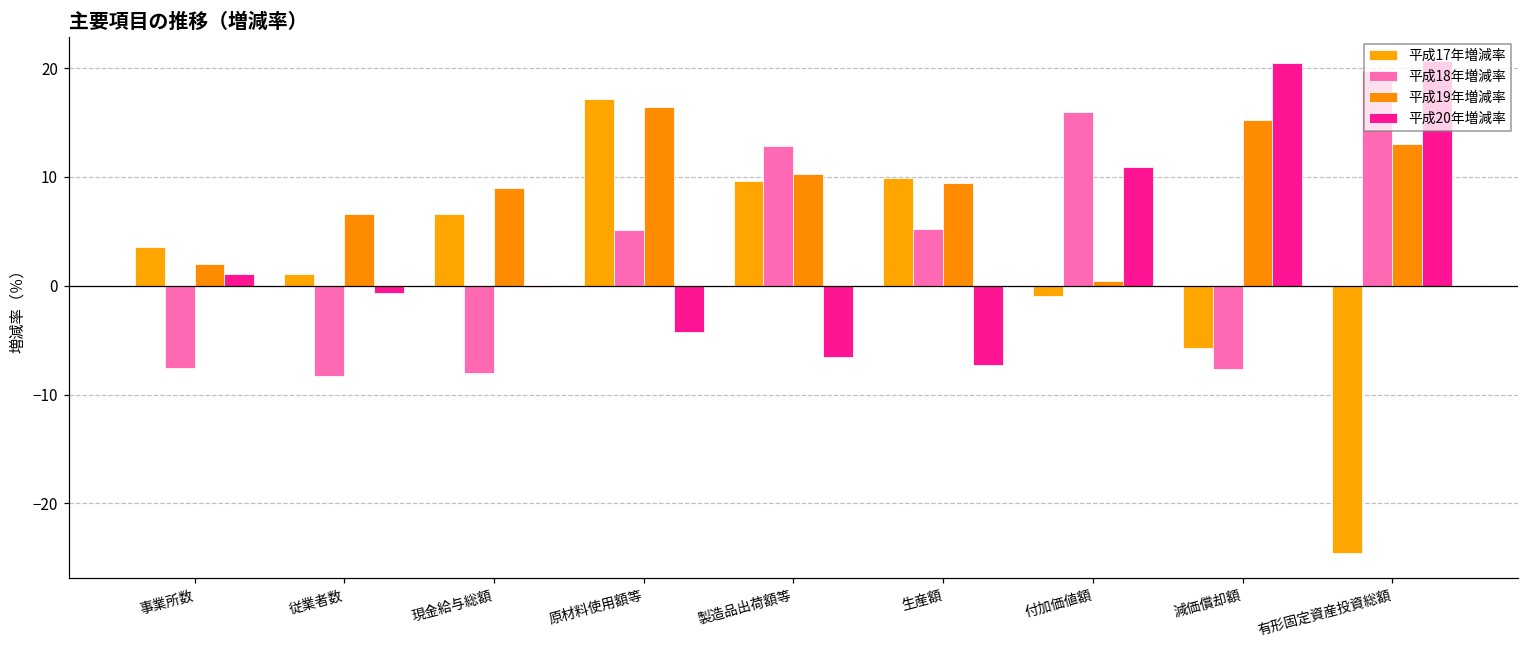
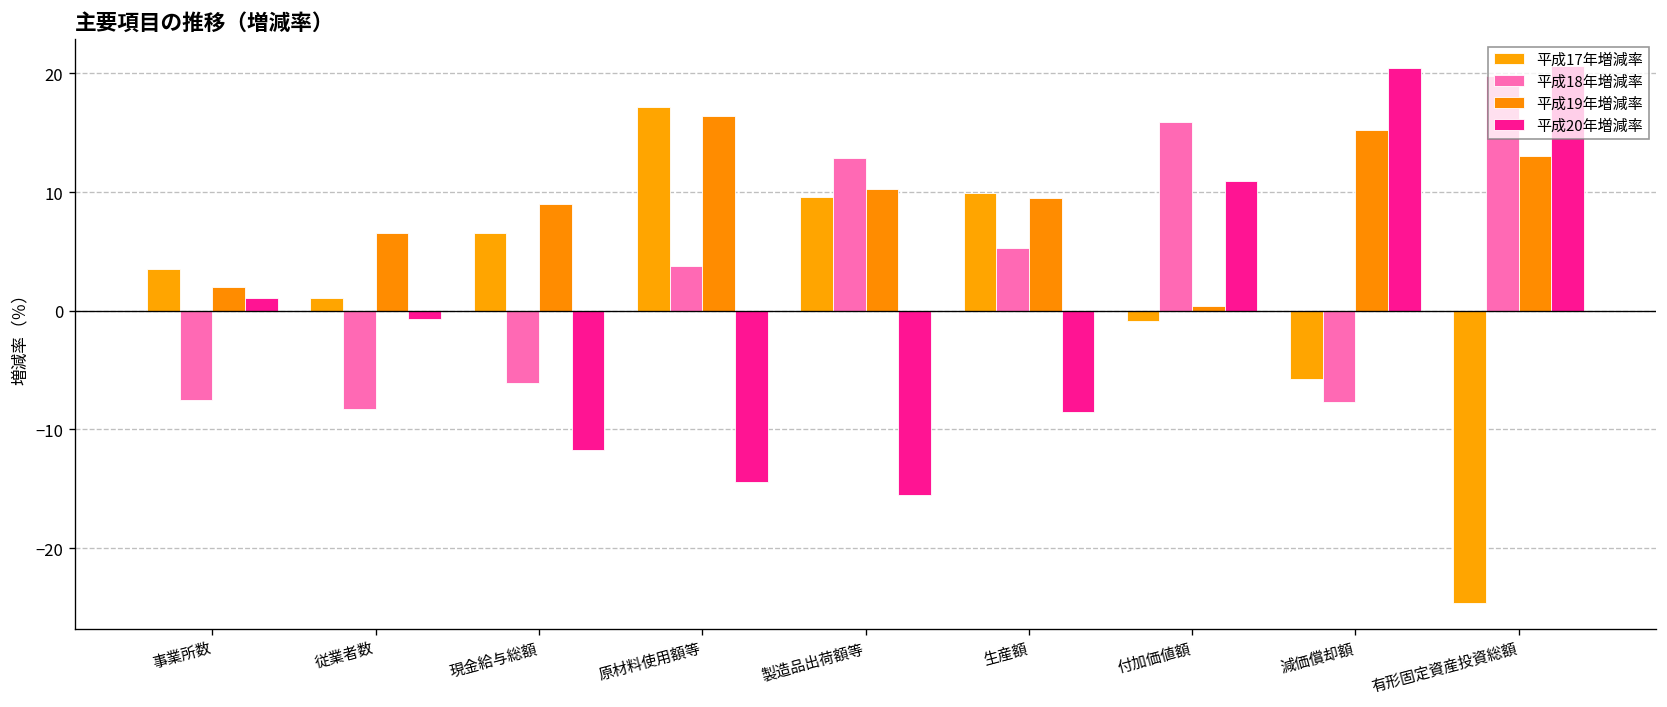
平成18年増減率, 現金給与総額: -8 -> -6
平成20年増減率, 現金給与総額: 0 -> -12
平成18年増減率, 原材料使用額等: 5 -> 4
平成20年増減率, 原材料使用額等: -4 -> -14
平成20年増減率, 製造品出荷額等: -7 -> -16
平成20年増減率, 生産額: -7 -> -9
